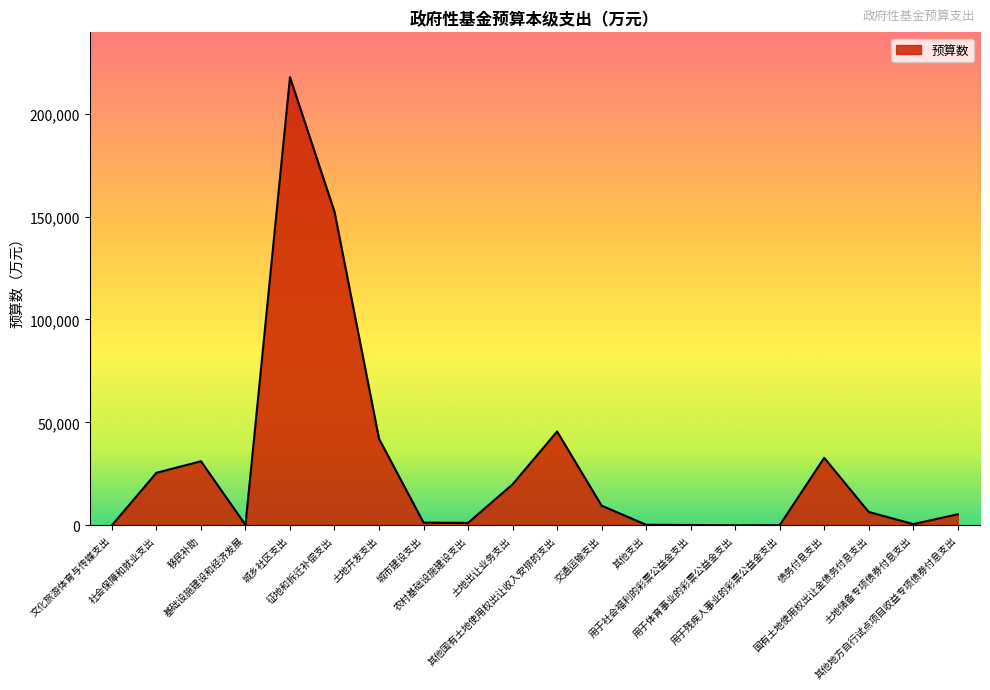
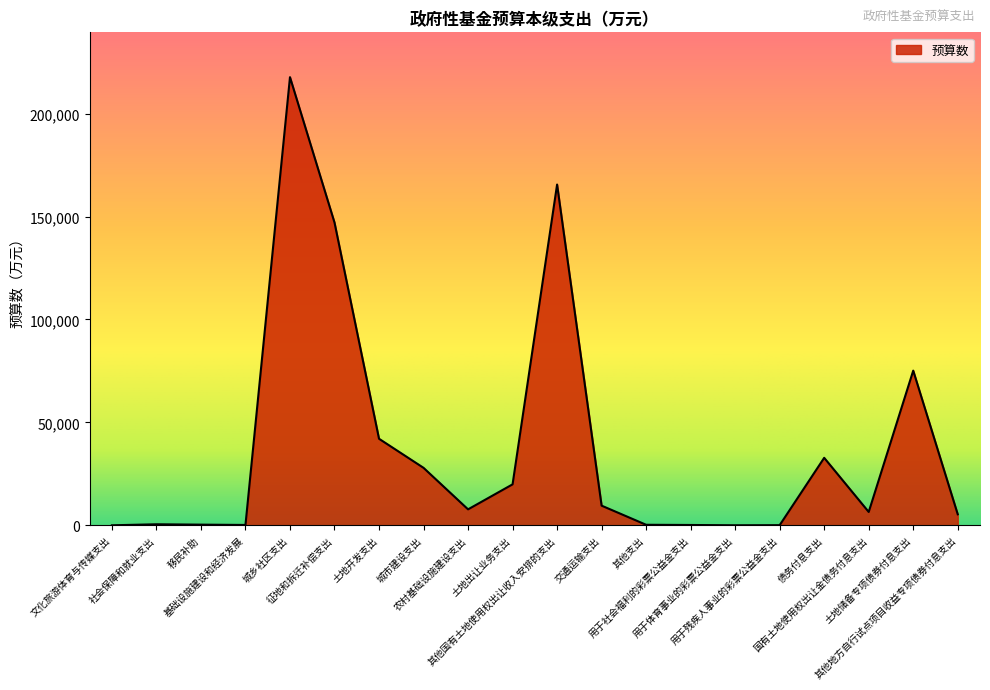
社会保障和就业支出: 26,000 -> 1,000
移民补助: 31,000 -> 0
征地和拆迁补偿支出: 152,000 -> 147,000
城市建设支出: 1,000 -> 28,000
农村基础设施建设支出: 1,000 -> 8,000
其他国有土地使用权出让收入安排的支出: 46,000 -> 166,000
土地储备专项债券付息支出: 1,000 -> 75,000
